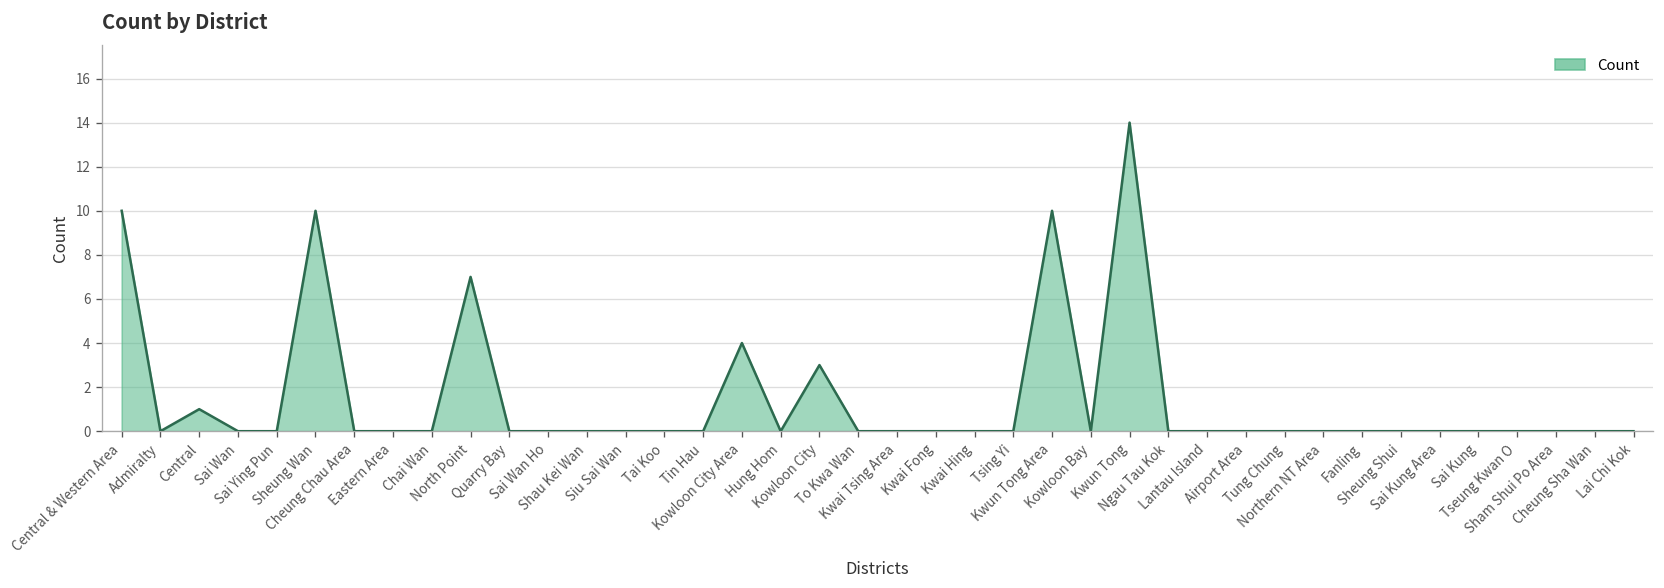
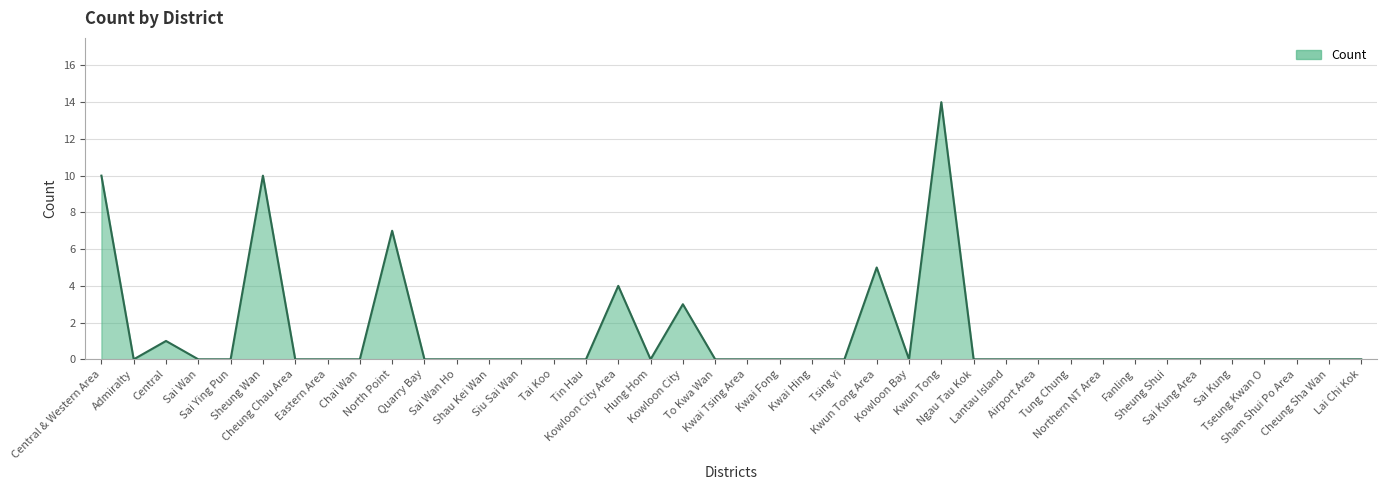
Kwun Tong Area: 10 -> 5
